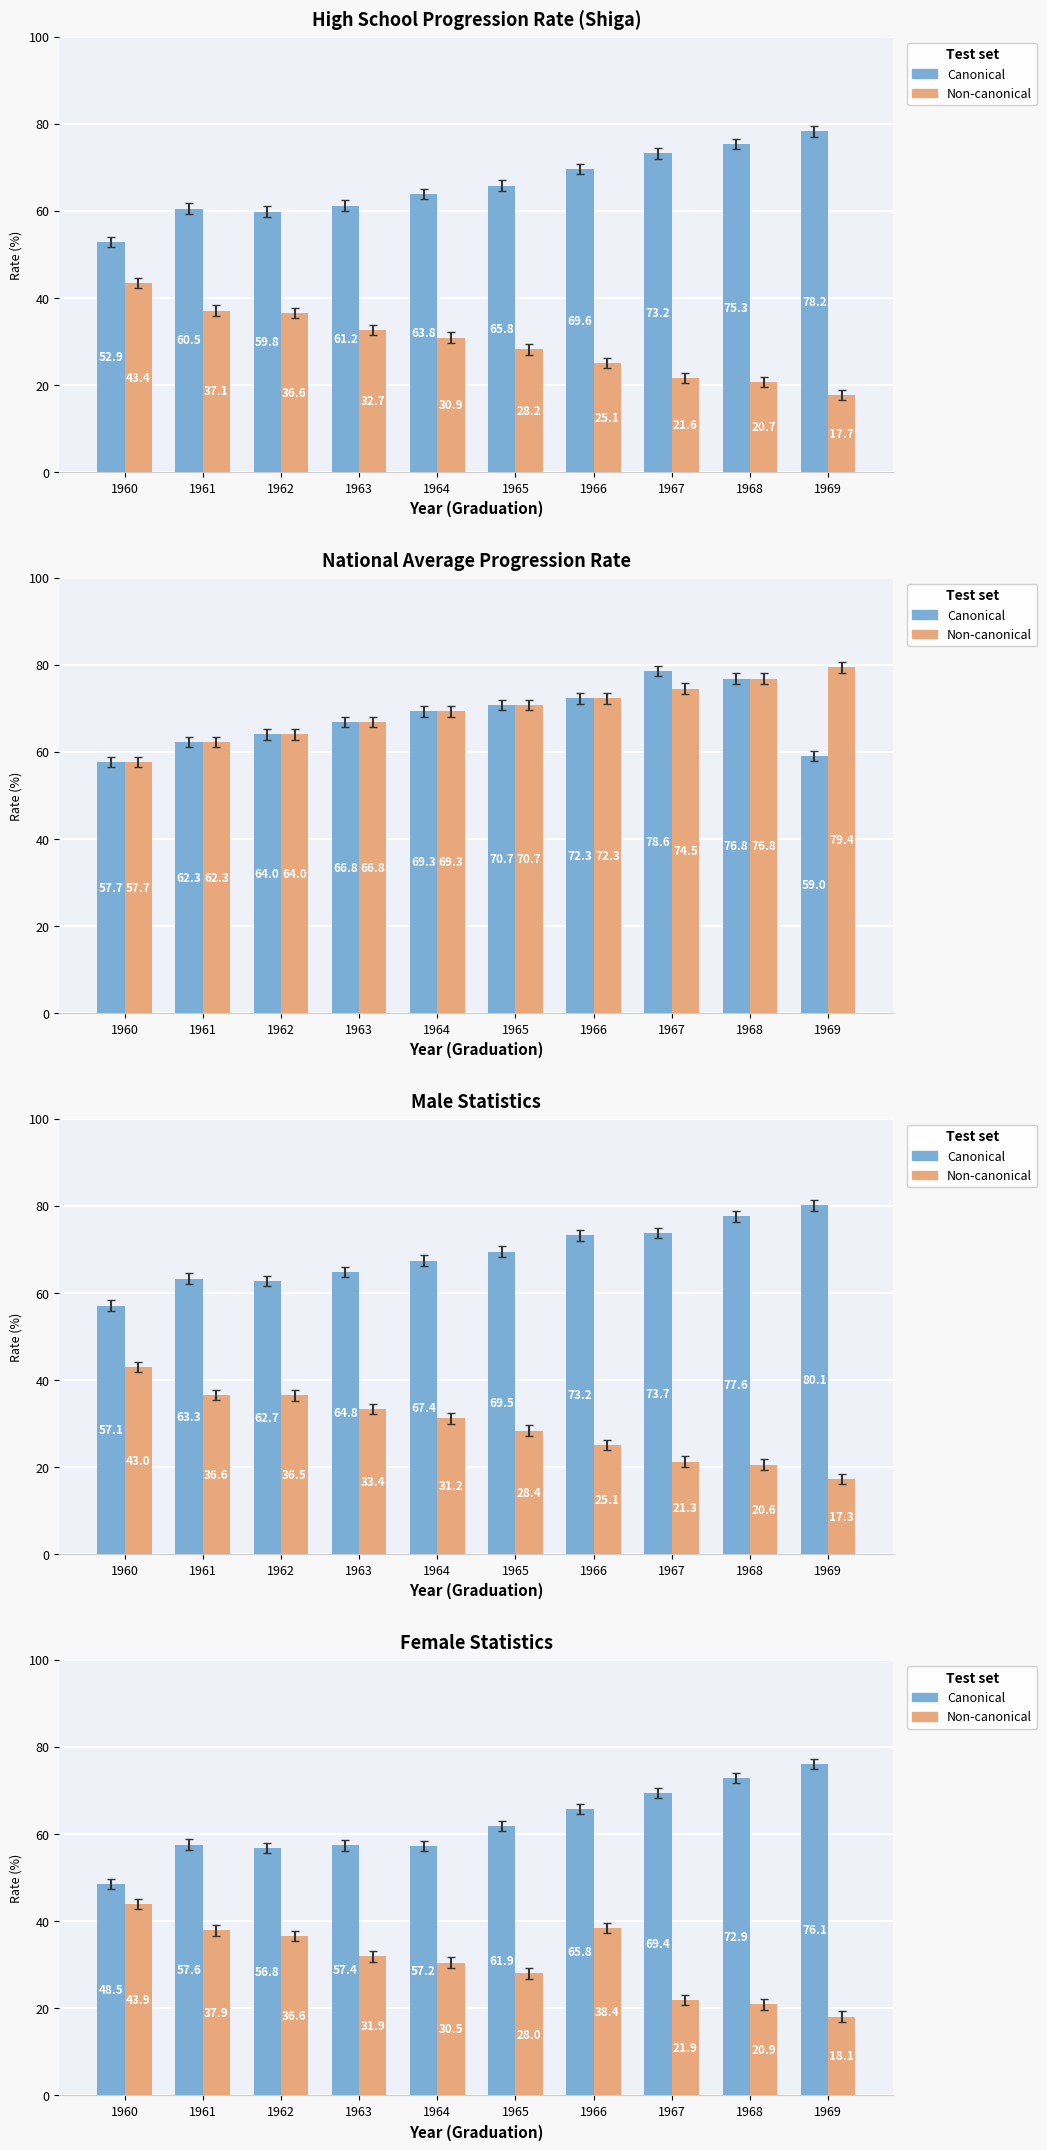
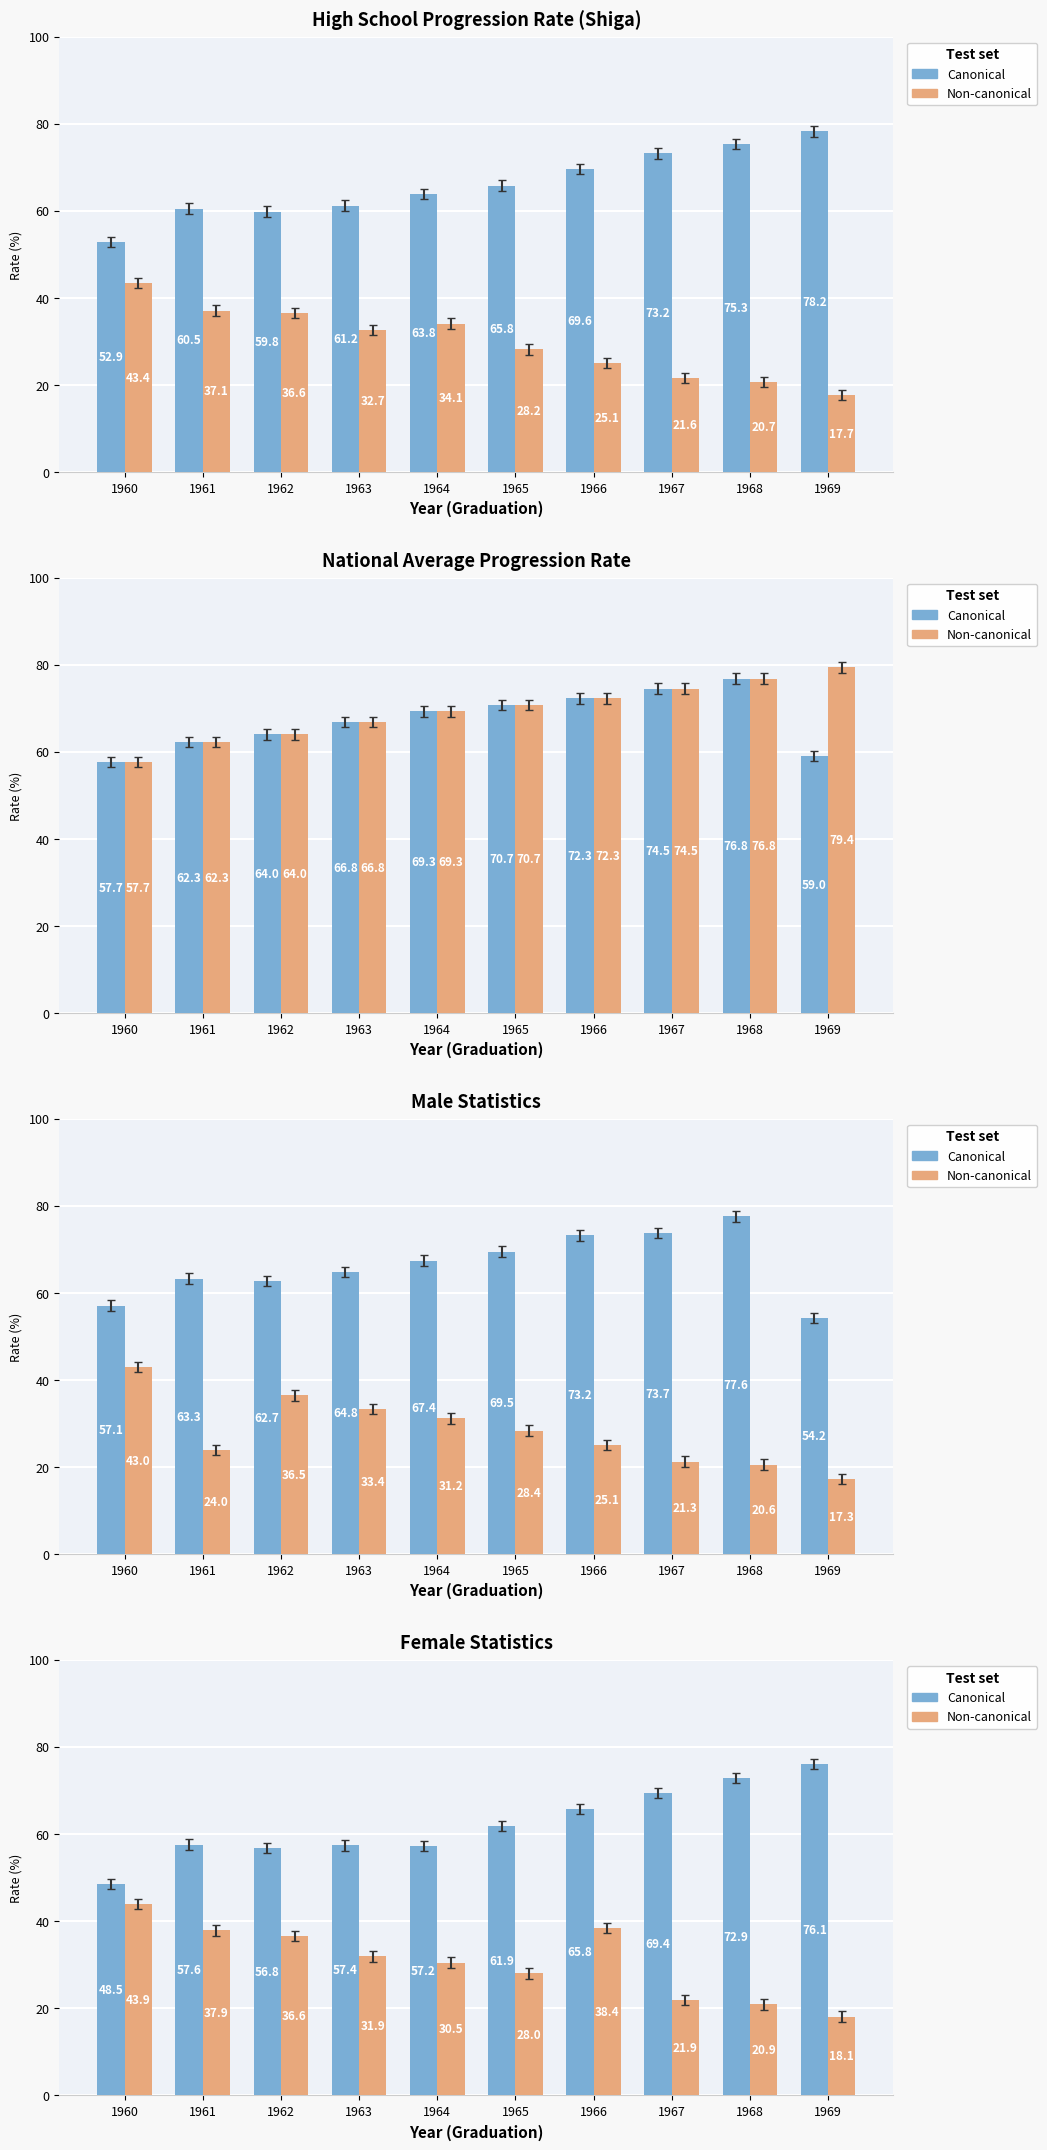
High School Progression Rate (Shiga), Non-canonical, 1964: 30.9 -> 34.1
National Average Progression Rate, Canonical, 1967: 78.6 -> 74.5
Male Statistics, Non-canonical, 1961: 36.6 -> 24.0
Male Statistics, Canonical, 1969: 80.1 -> 54.2
